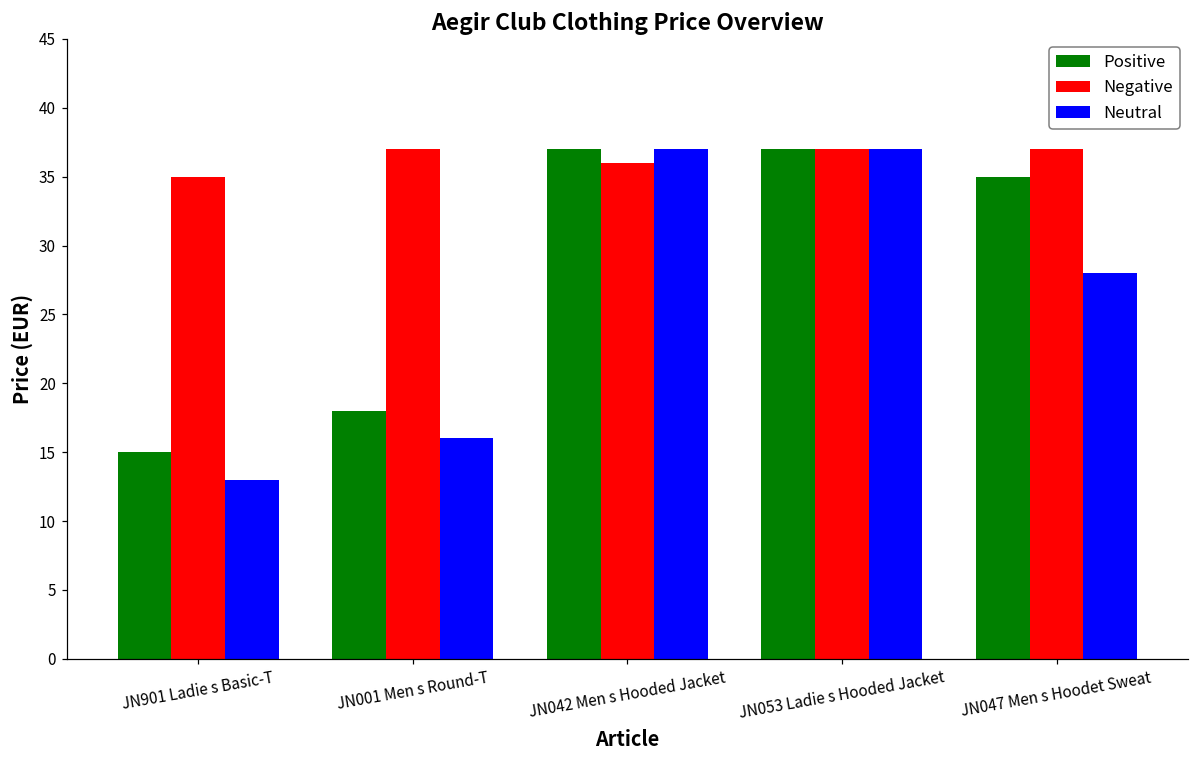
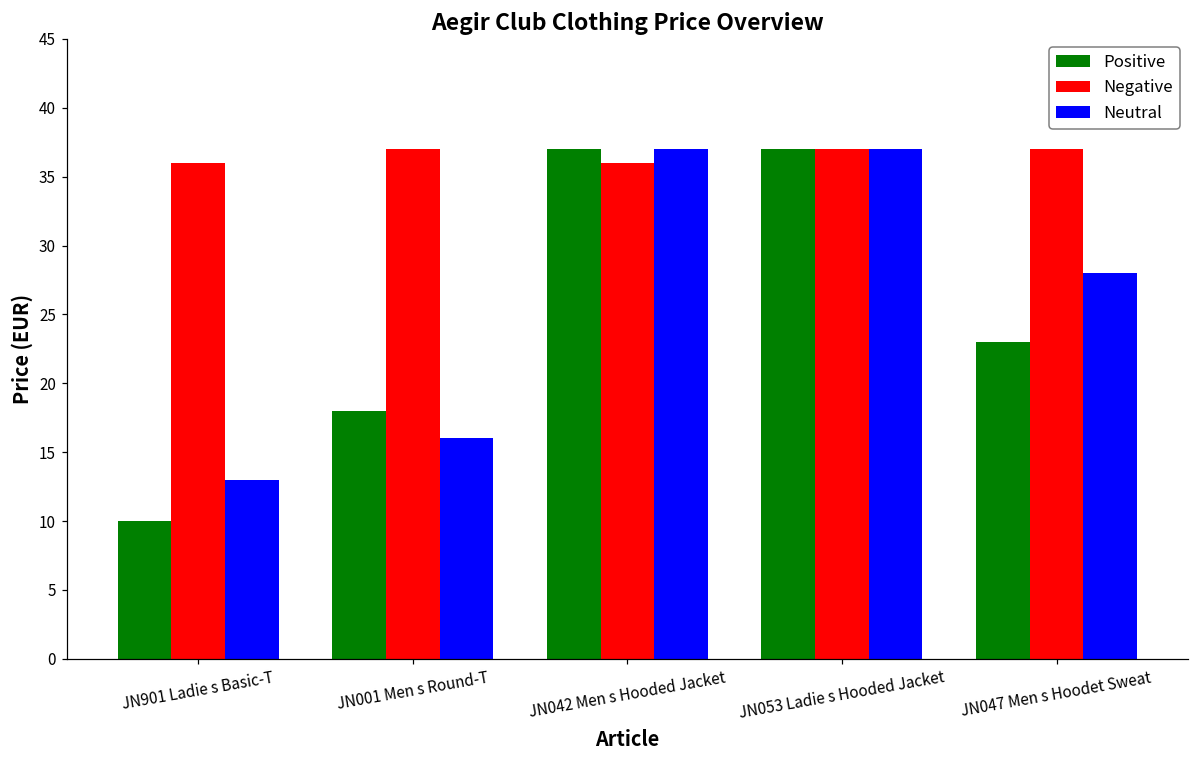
Positive, JN901 Ladie s Basic-T: 15 -> 10
Negative, JN901 Ladie s Basic-T: 35 -> 36
Positive, JN047 Men s Hoodet Sweat: 35 -> 23
